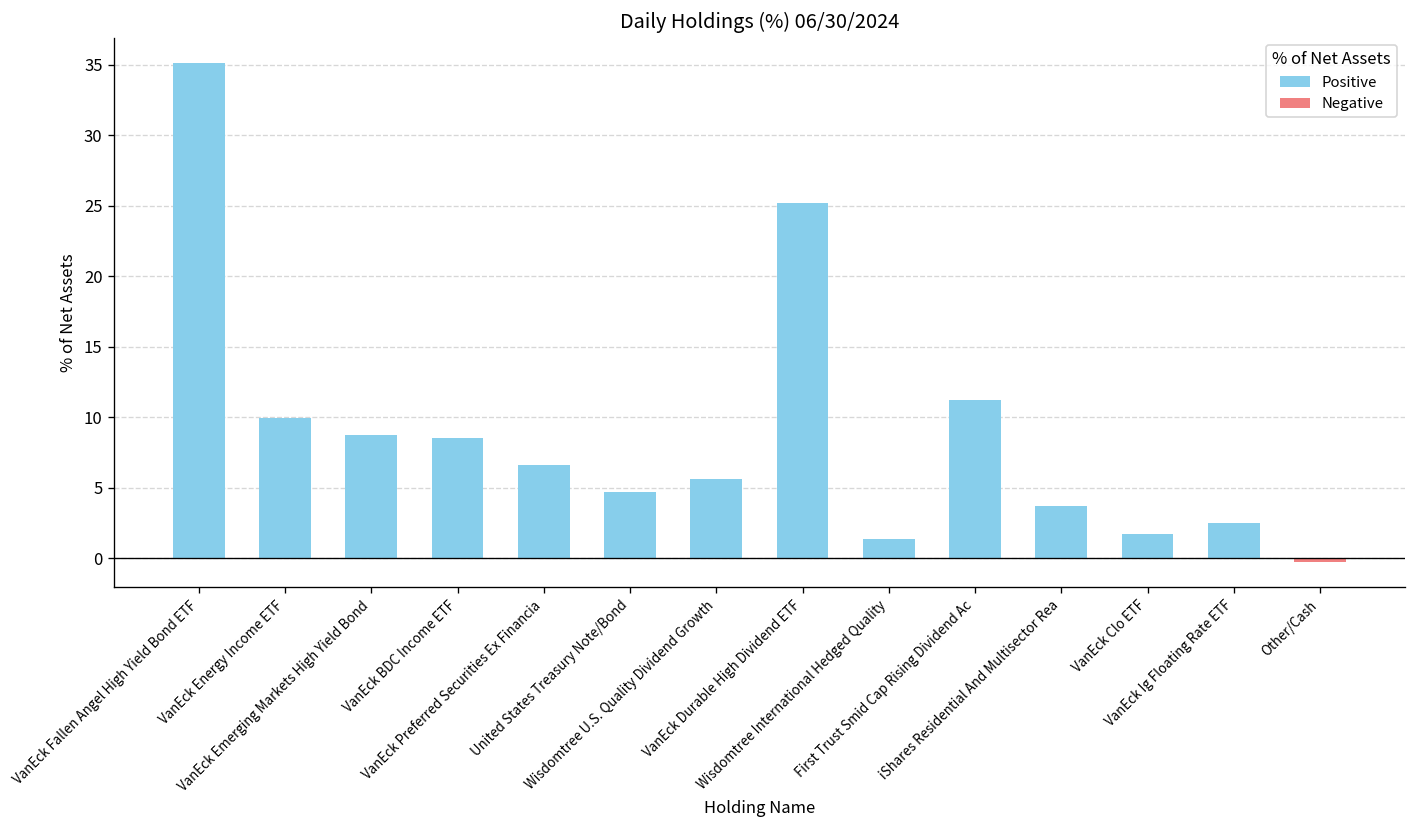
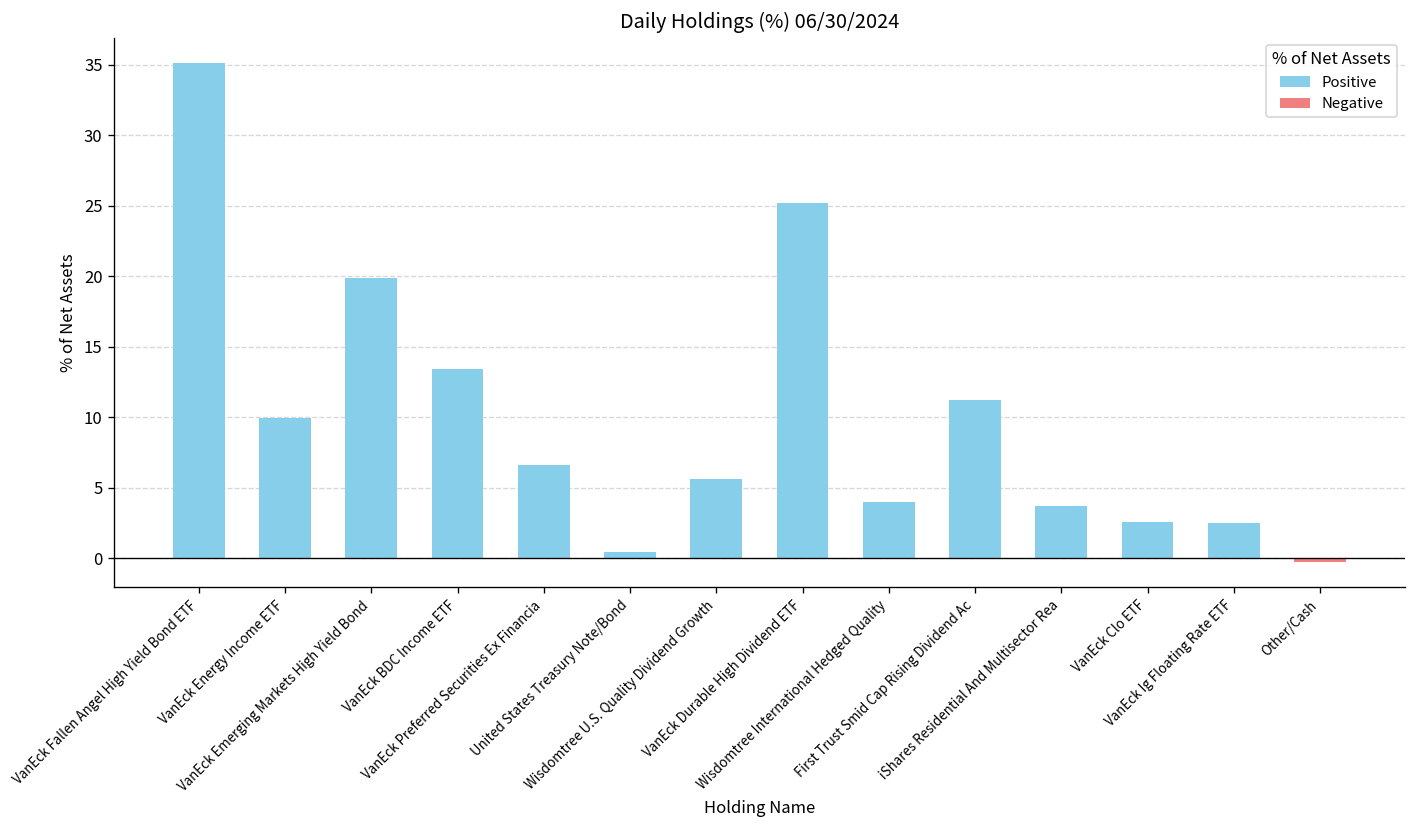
VanEck Emerging Markets High Yield Bond: 8.8 -> 19.9
VanEck BDC Income ETF: 8.5 -> 13.4
United States Treasury Note/Bond: 4.7 -> 0.4
Wisdomtree International Hedged Quality: 1.4 -> 4.0
VanEck Clo ETF: 1.7 -> 2.6
